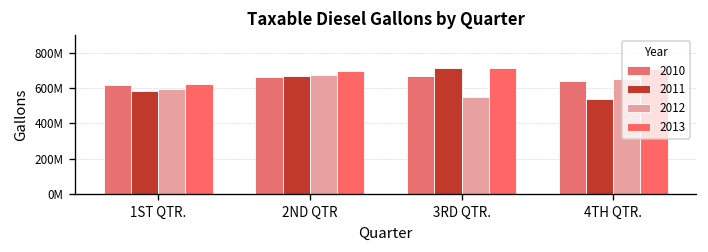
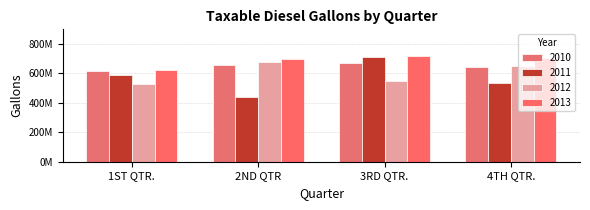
2012, 1ST QTR.: 600000000 -> 530000000
2011, 2ND QTR: 670000000 -> 440000000
